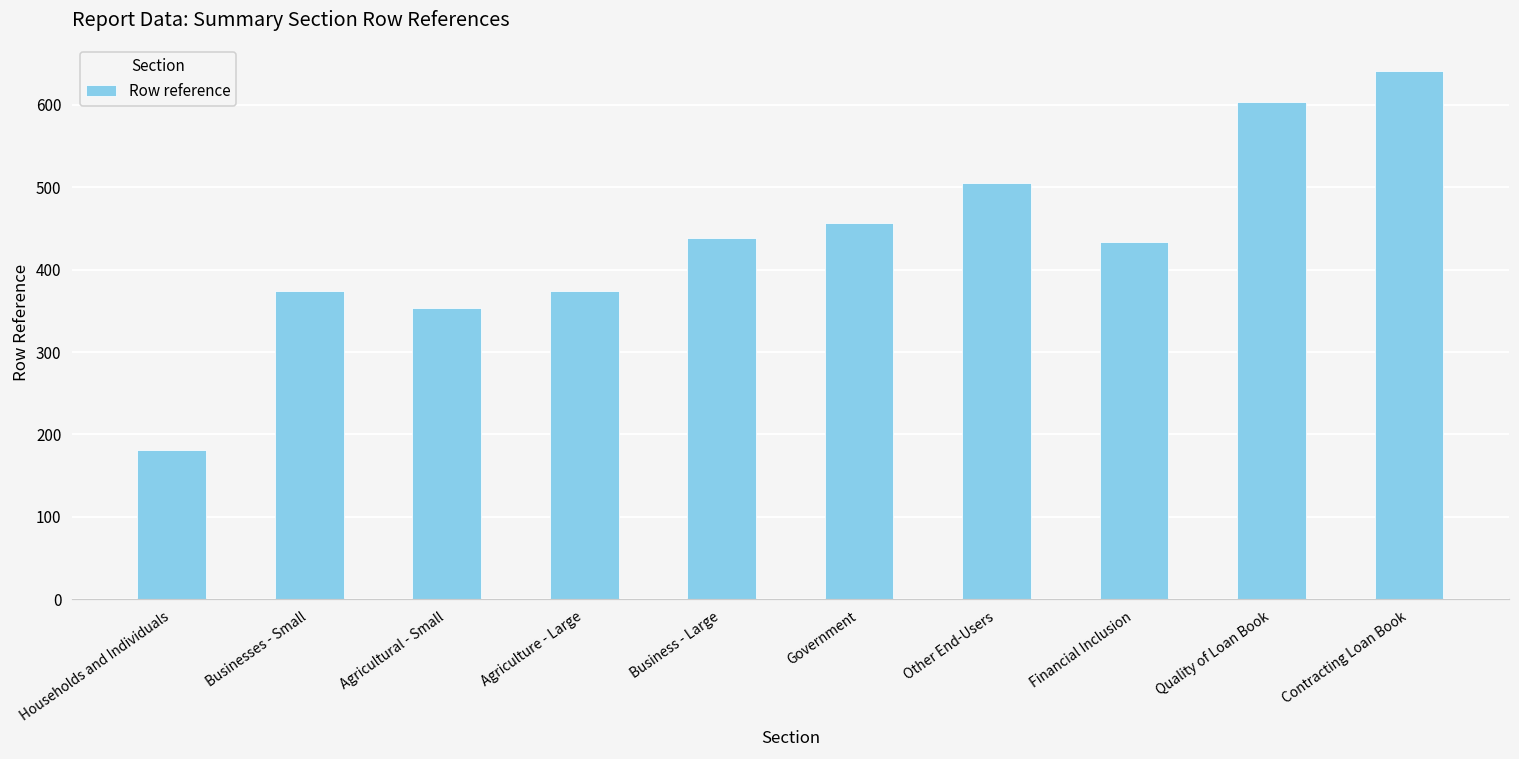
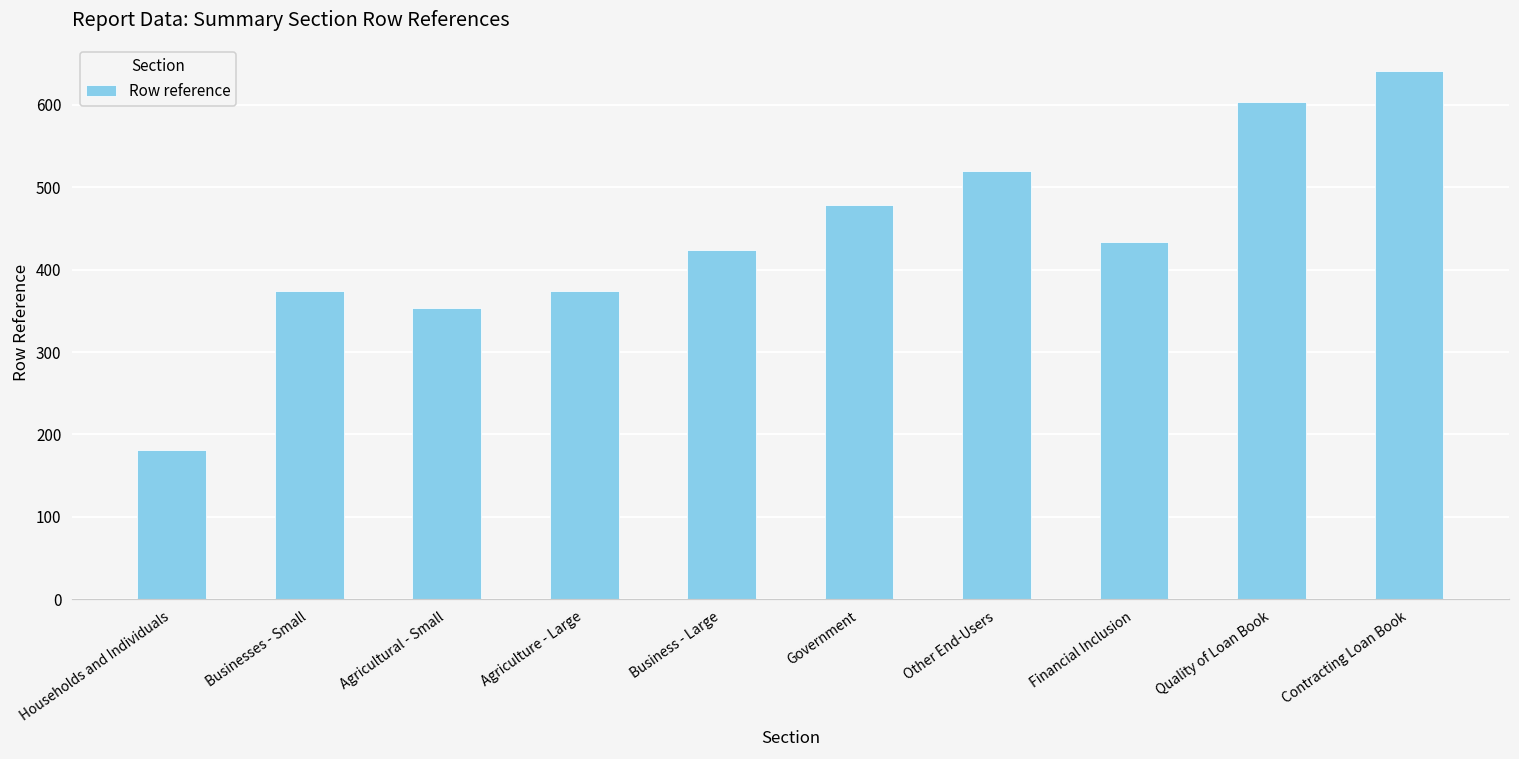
Business - Large: 440 -> 420
Government: 460 -> 480
Other End-Users: 510 -> 520
